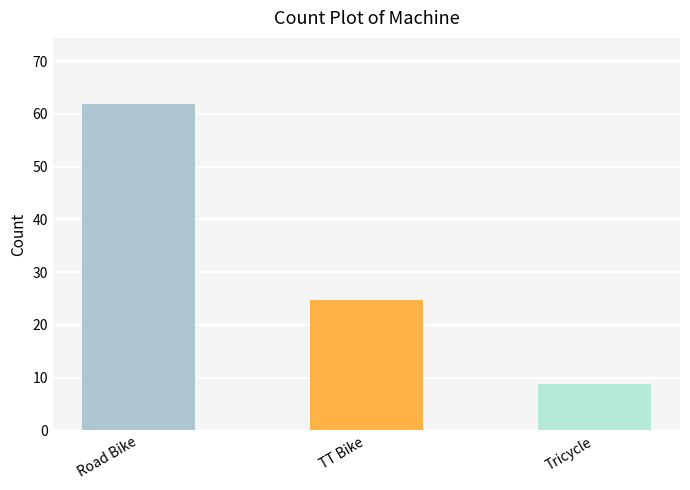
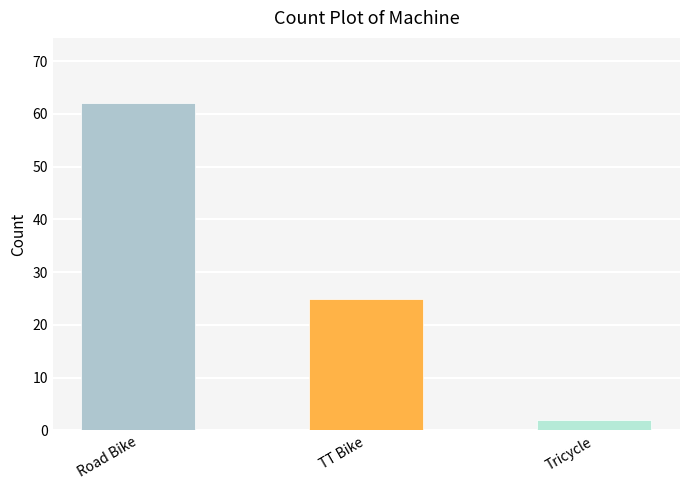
Tricycle: 9 -> 2
